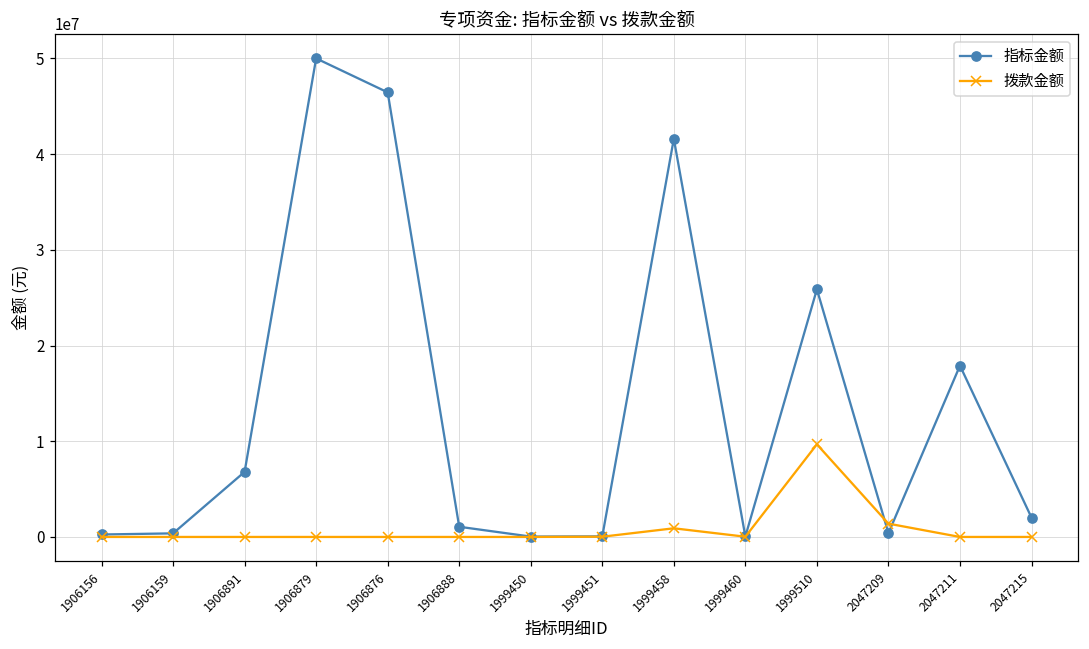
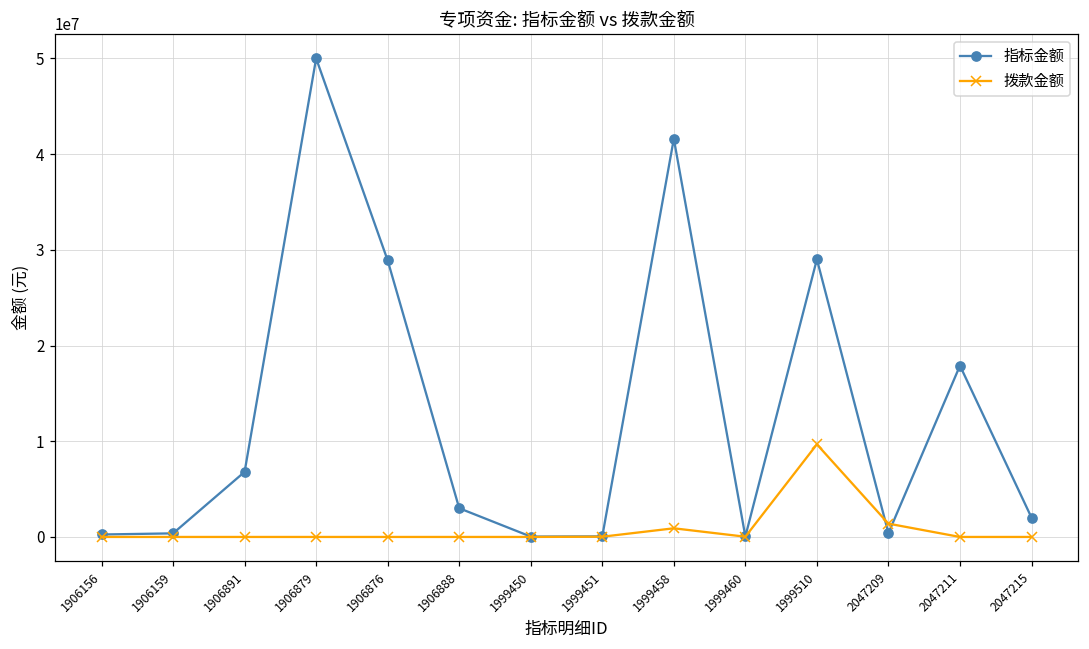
指标金额, 1906876: 46000000 -> 29000000
指标金额, 1906888: 1000000 -> 3000000
指标金额, 1999510: 26000000 -> 29000000
